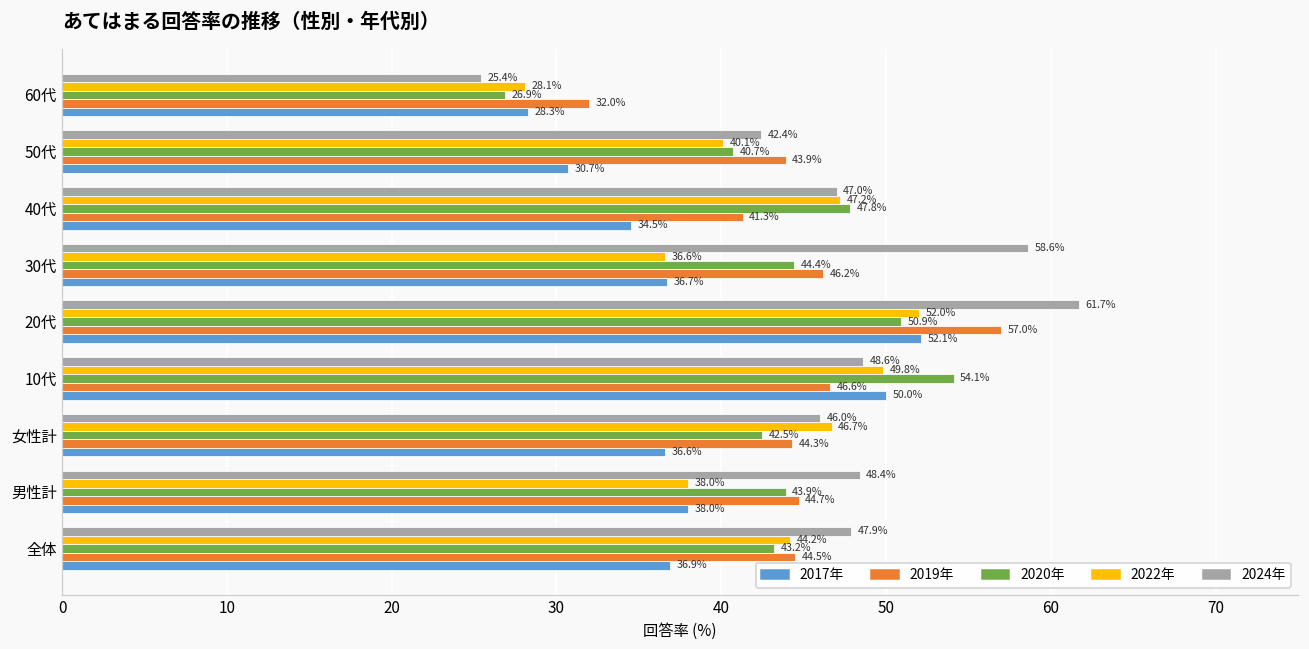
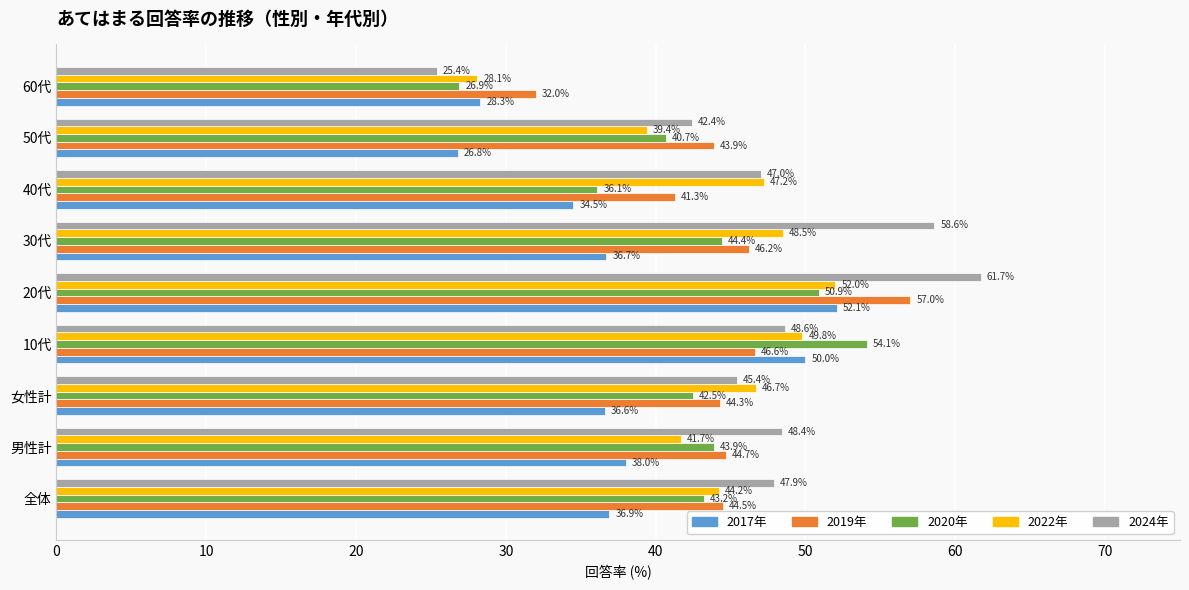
2022年, 50代: 40.1% -> 39.4%
2017年, 50代: 30.7% -> 26.8%
2020年, 40代: 47.8% -> 36.1%
2022年, 30代: 36.6% -> 48.5%
2024年, 女性計: 46.0% -> 45.4%
2022年, 男性計: 38.0% -> 41.7%
